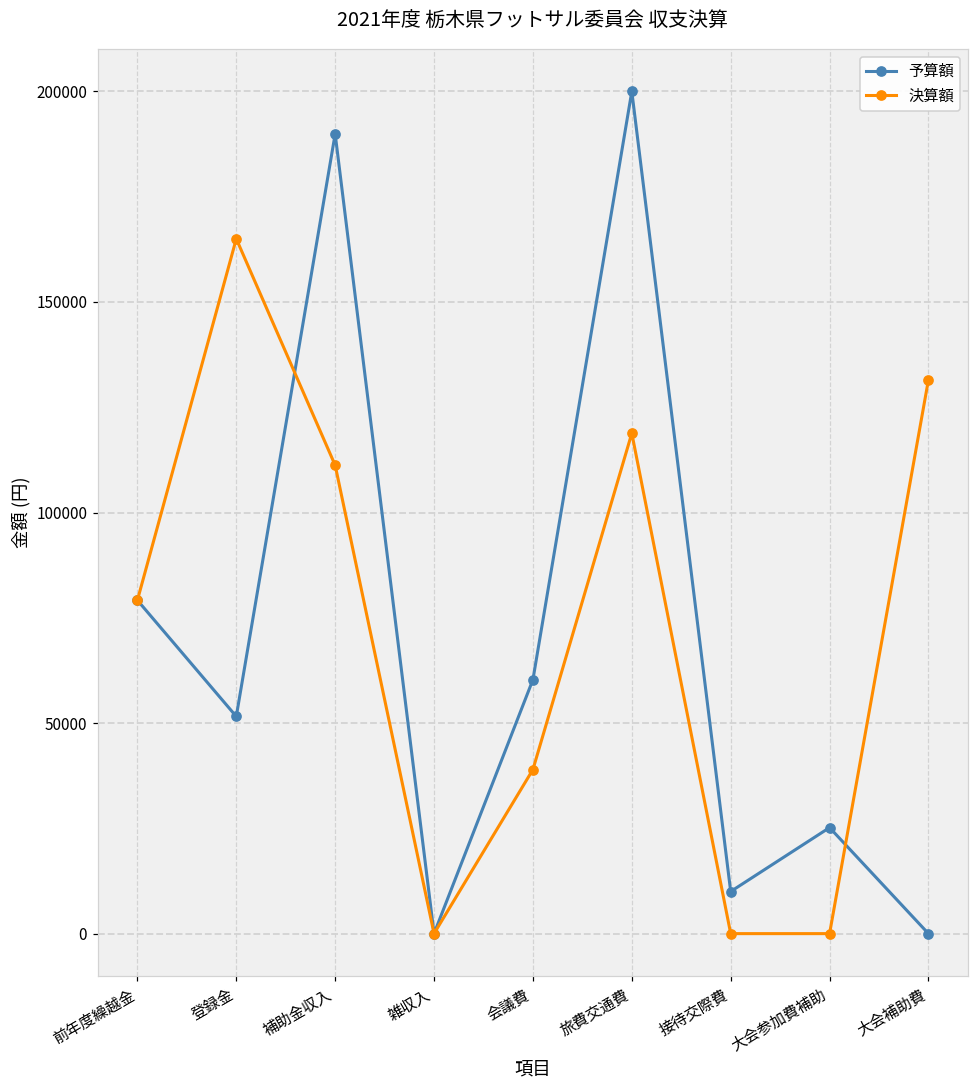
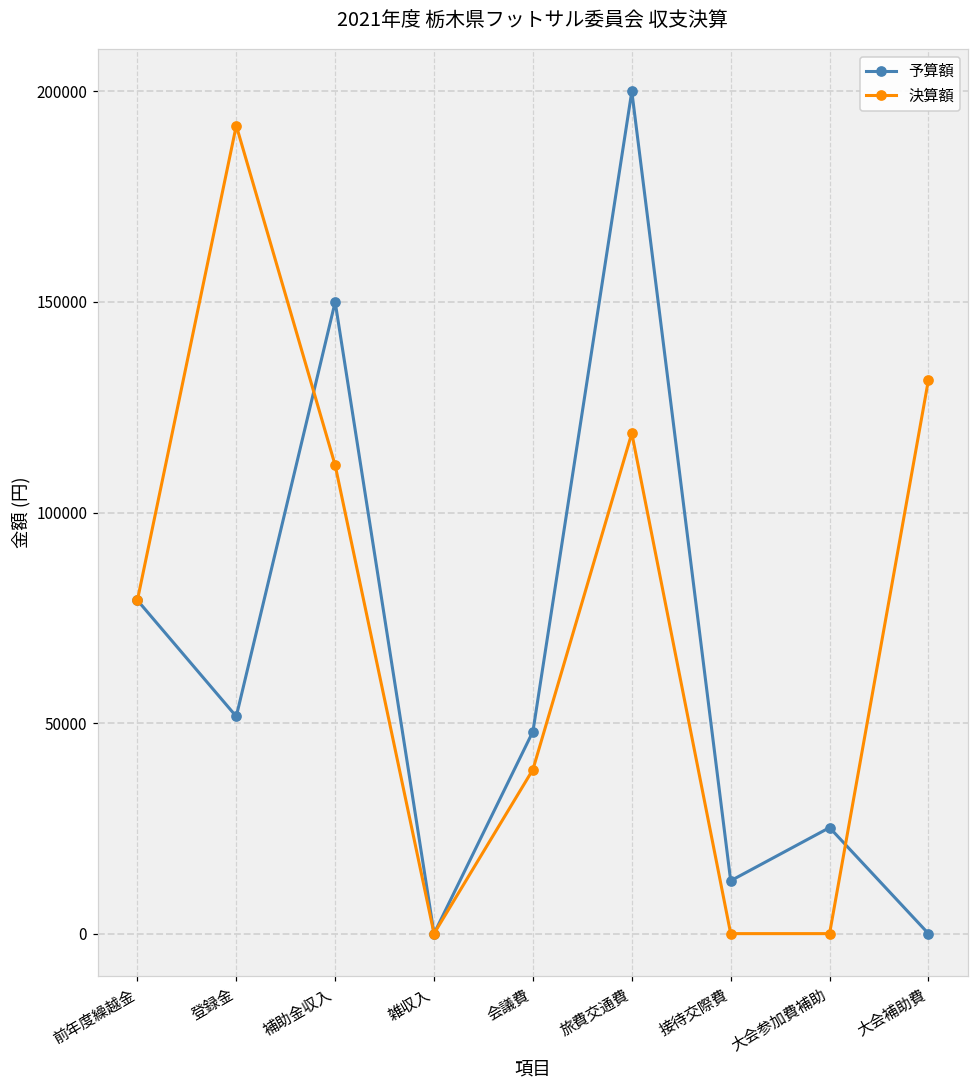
決算額, 登録金: 165000 -> 192000
予算額, 補助金収入: 190000 -> 150000
予算額, 会議費: 60000 -> 48000
予算額, 接待交際費: 10000 -> 13000
